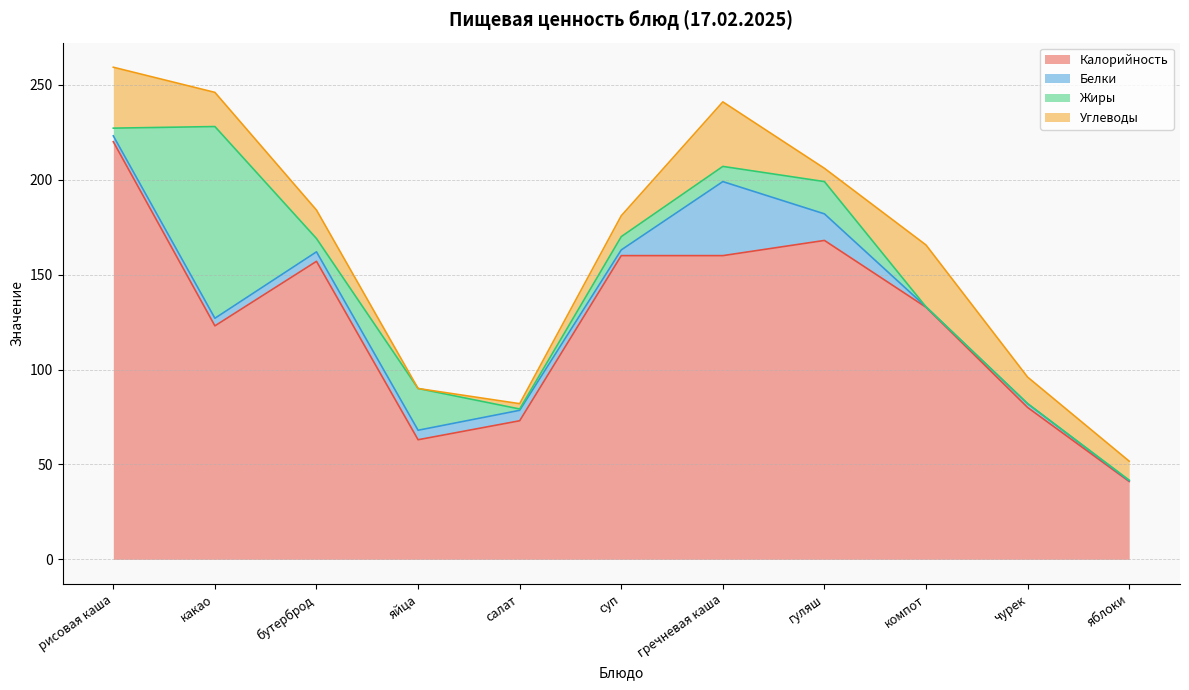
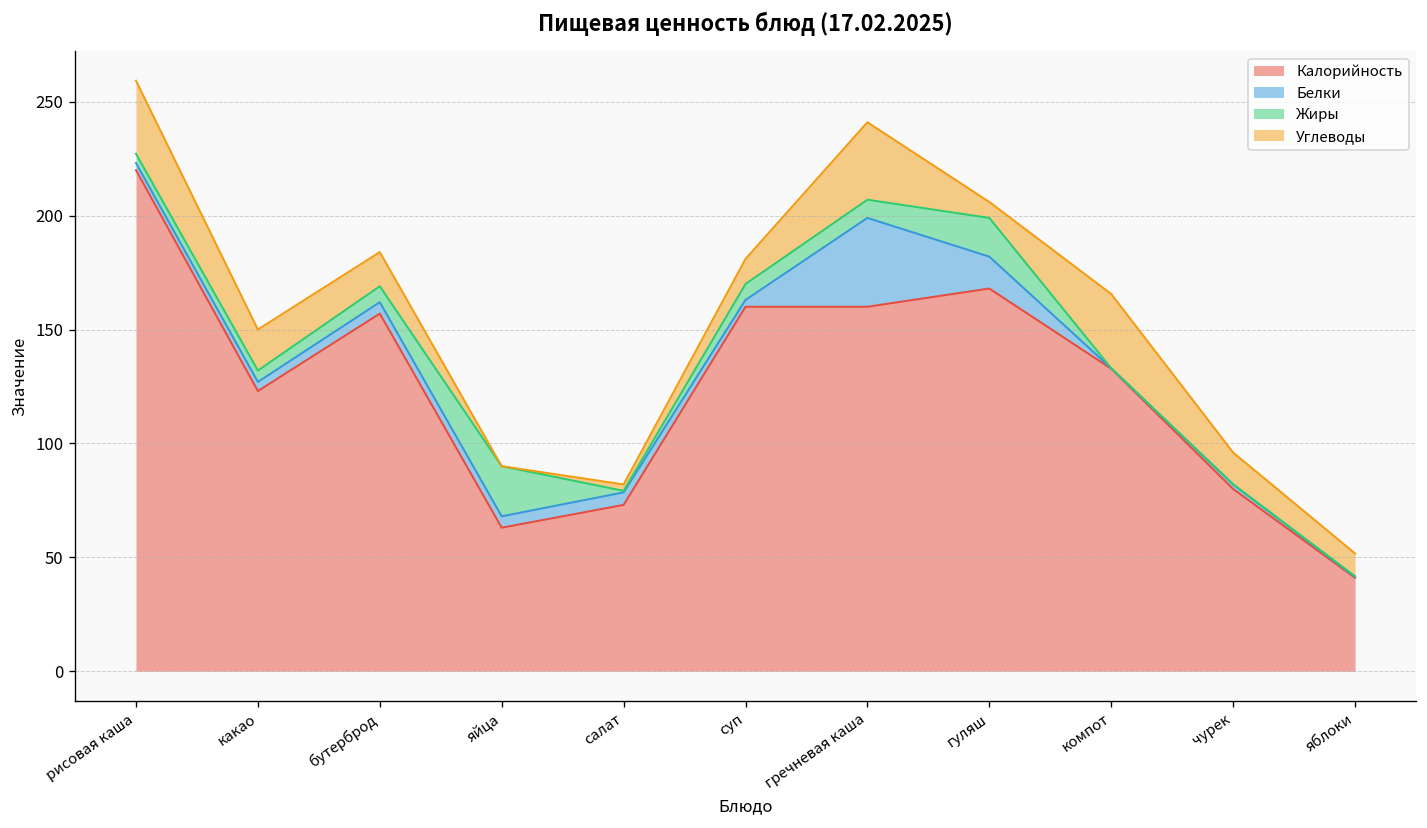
Жиры, какао: 101 -> 5
